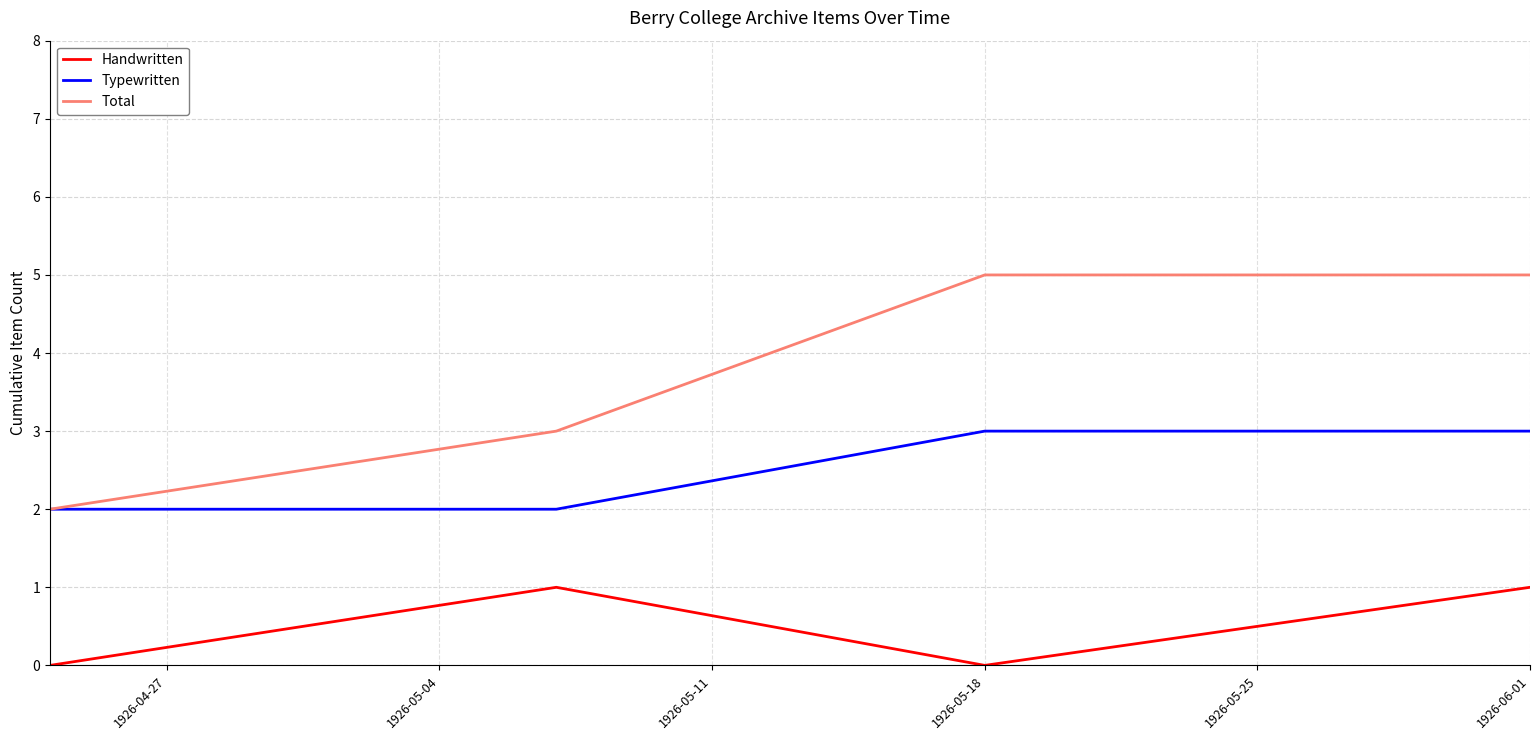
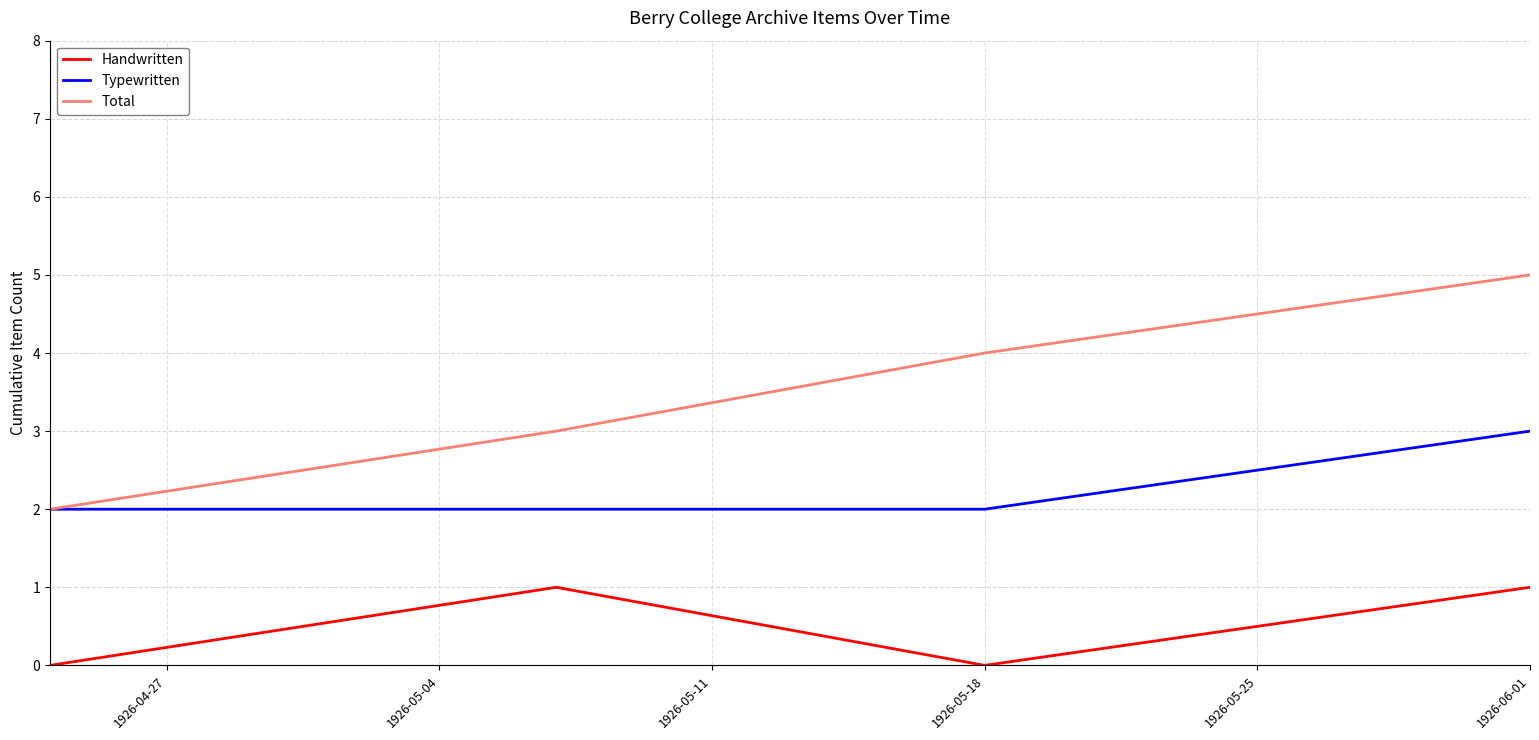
Typewritten, 1926-05-18: 3 -> 2
Total, 1926-05-18: 5 -> 4
